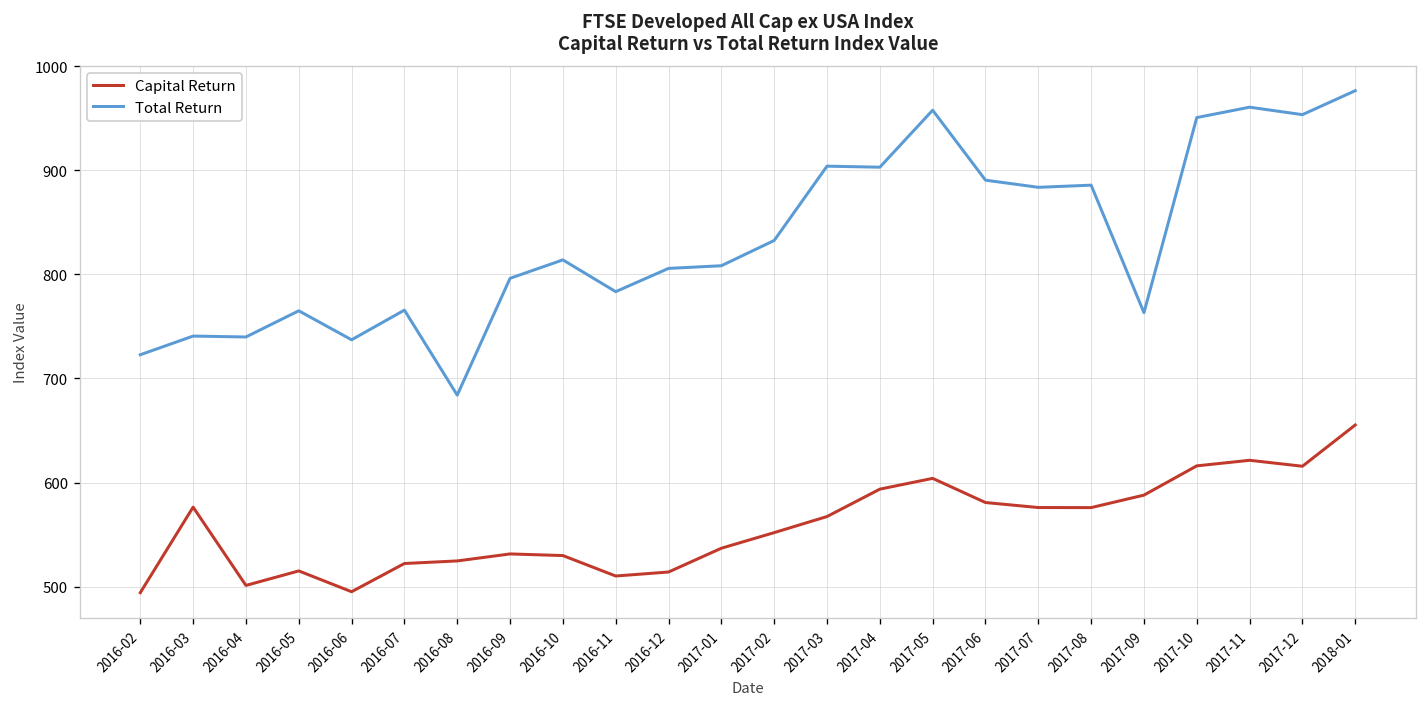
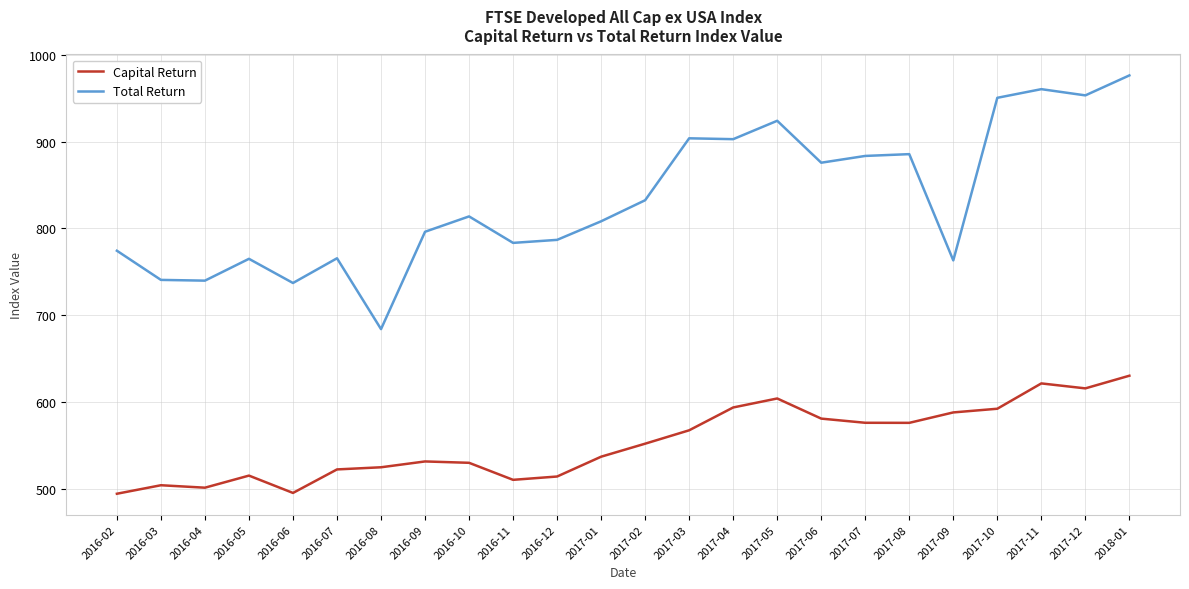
Total Return, 2016-02: 720 -> 770
Capital Return, 2016-03: 580 -> 500
Total Return, 2016-12: 810 -> 790
Total Return, 2017-05: 960 -> 920
Total Return, 2017-06: 890 -> 880
Capital Return, 2017-10: 620 -> 590
Capital Return, 2018-01: 660 -> 630
